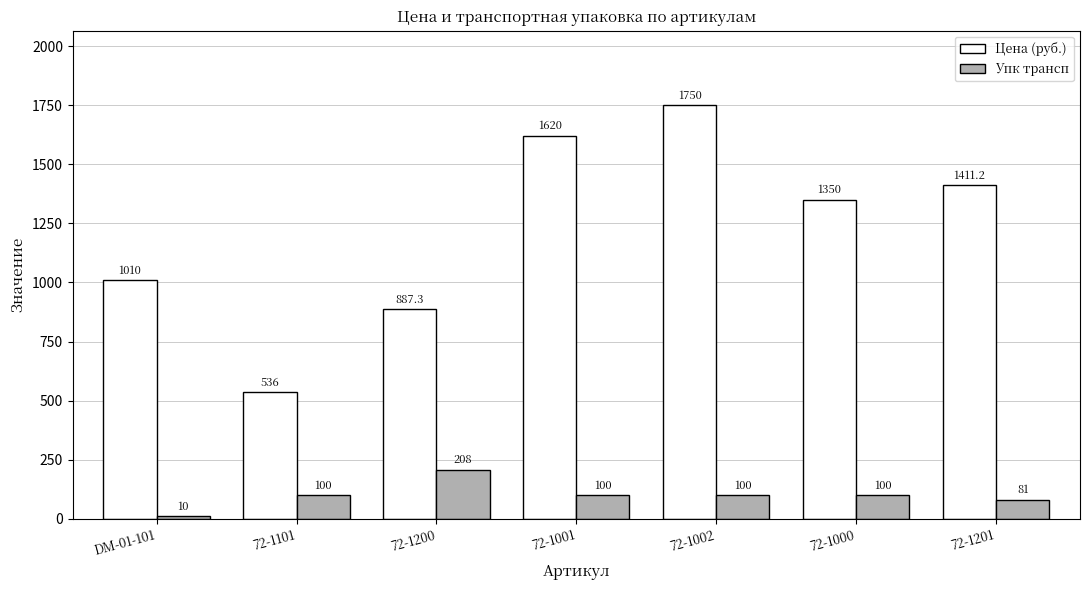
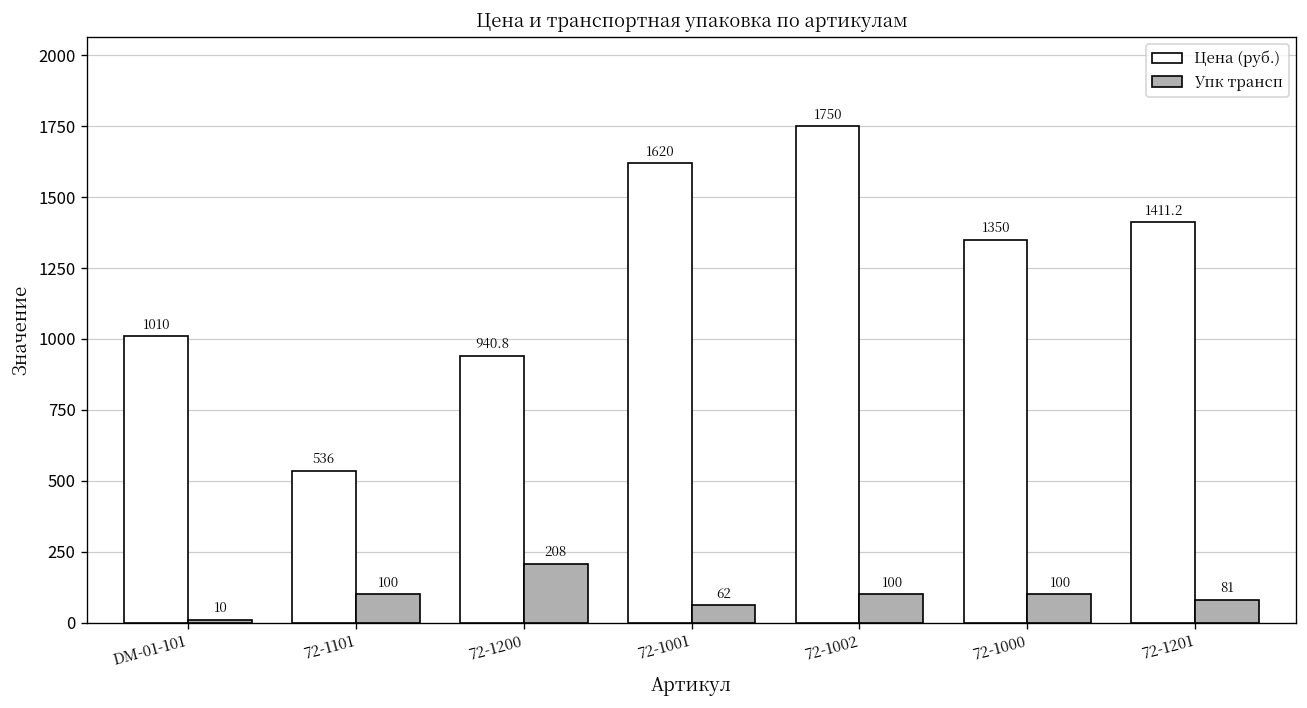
Цена (руб.), 72-1200: 887.3 -> 940.8
Упк трансп, 72-1001: 100 -> 62
